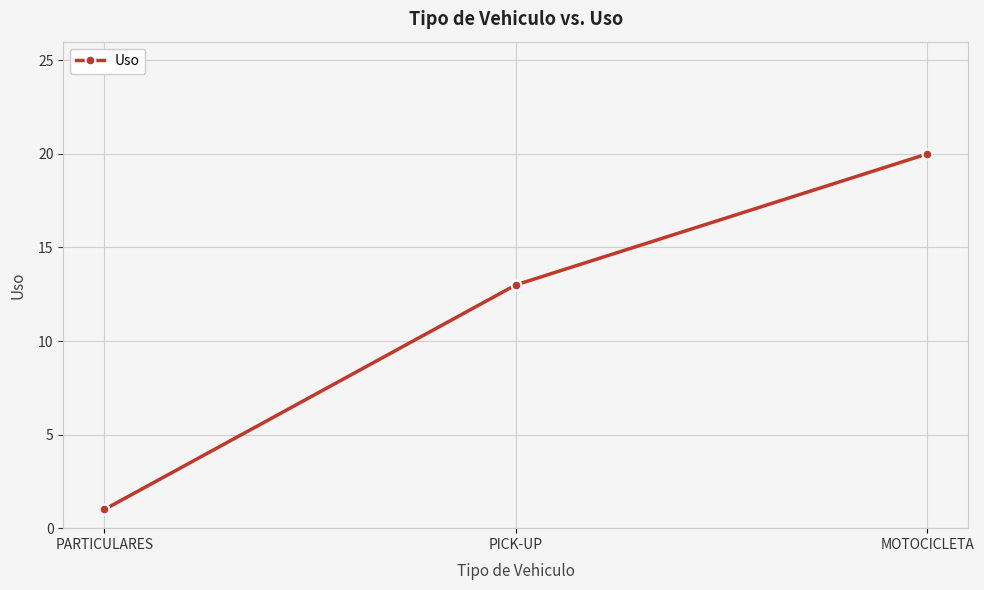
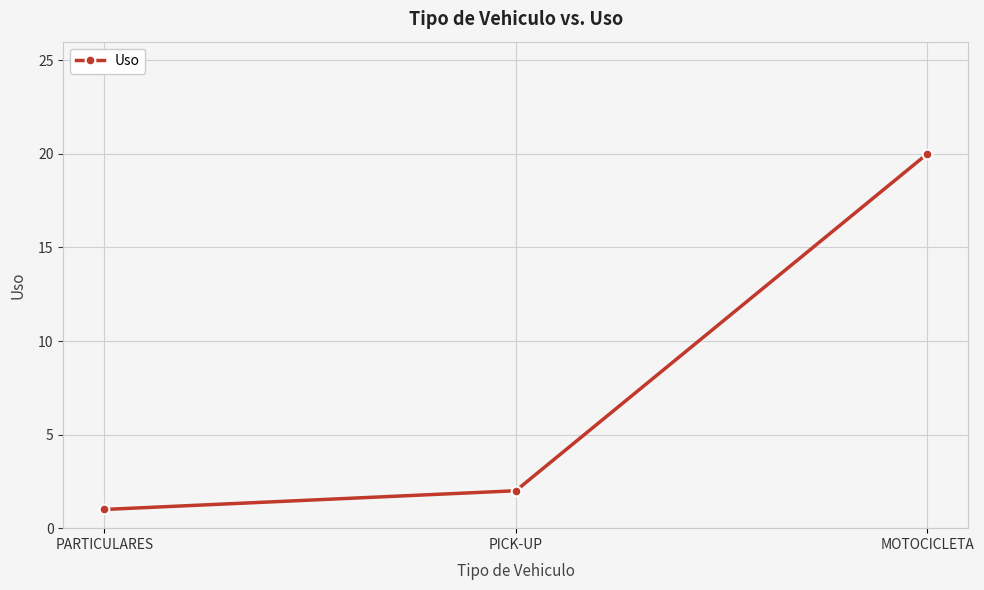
PICK-UP: 13 -> 2
